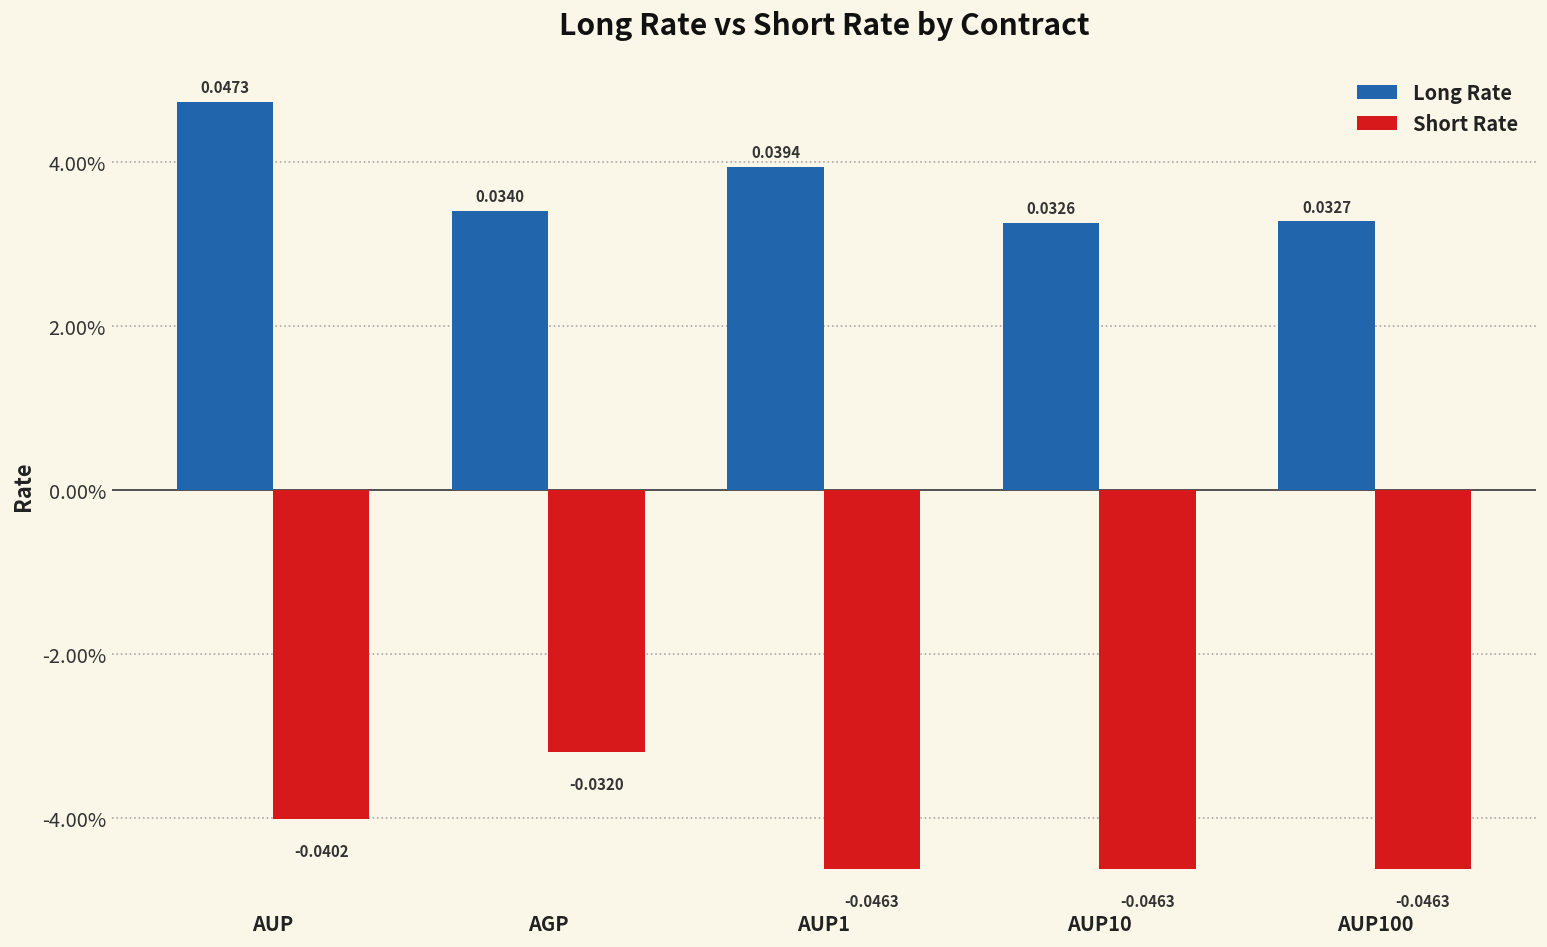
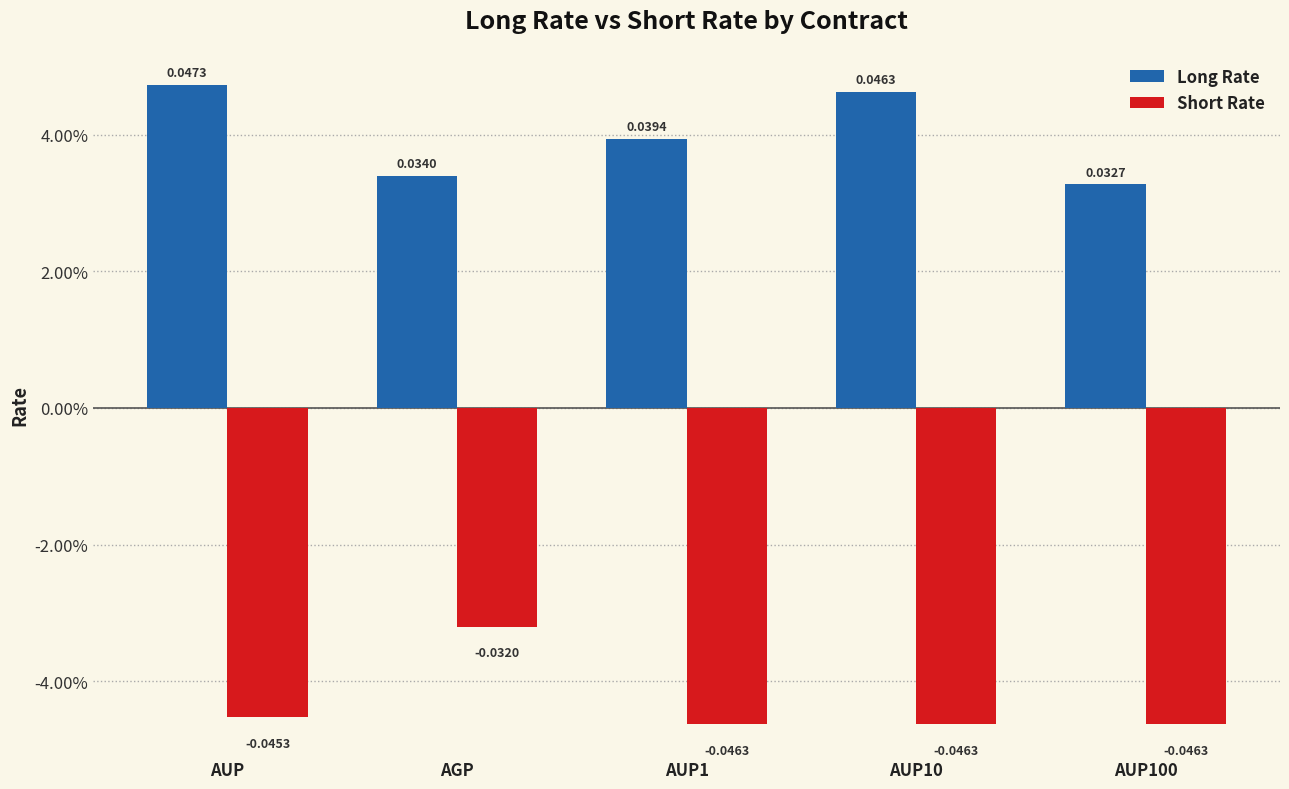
Short Rate, AUP: -0.0402 -> -0.0453
Long Rate, AUP10: 0.0326 -> 0.0463
